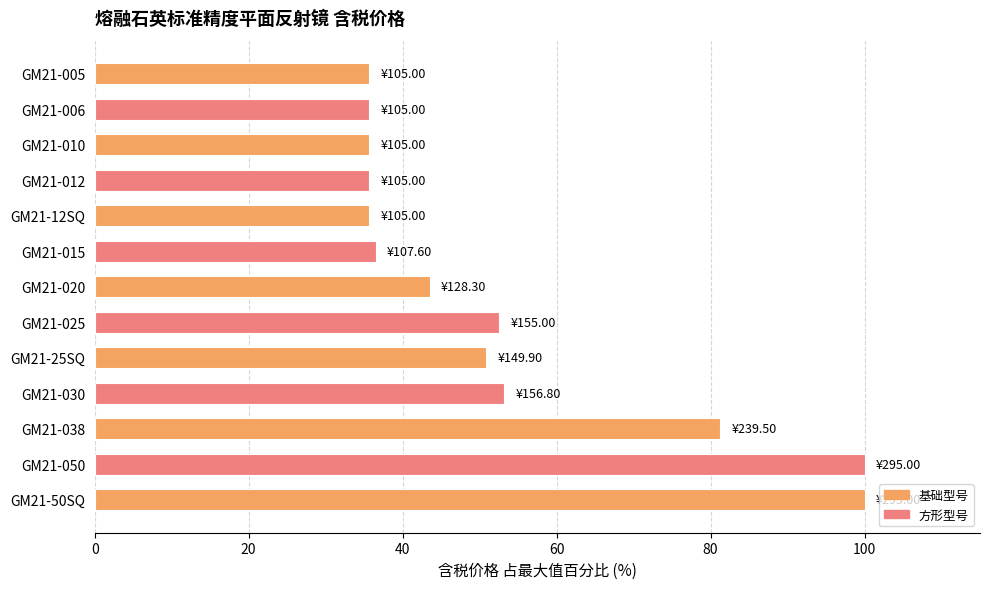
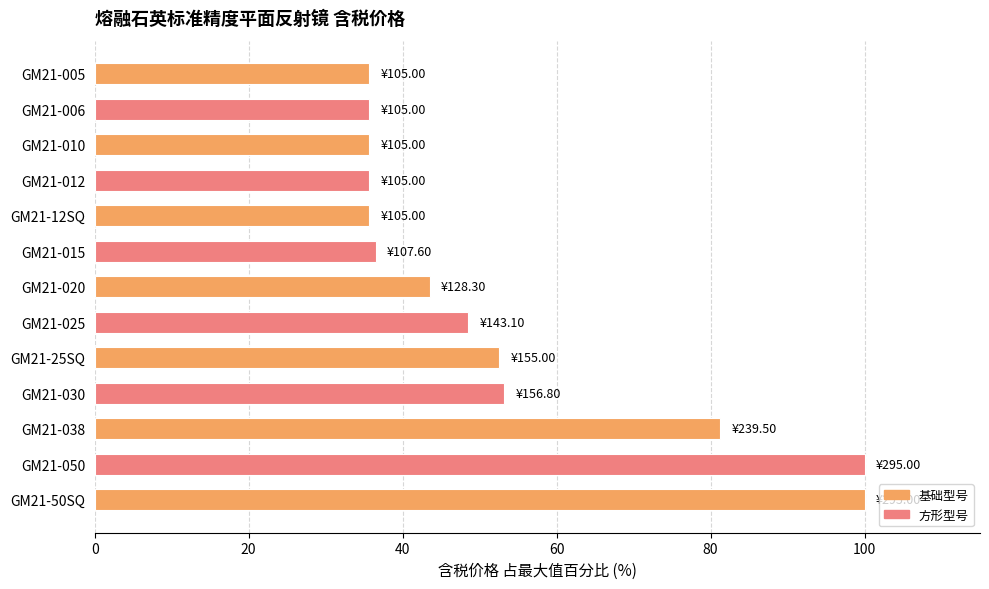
GM21-025: ¥155.00 -> ¥143.10
GM21-25SQ: ¥149.90 -> ¥155.00
